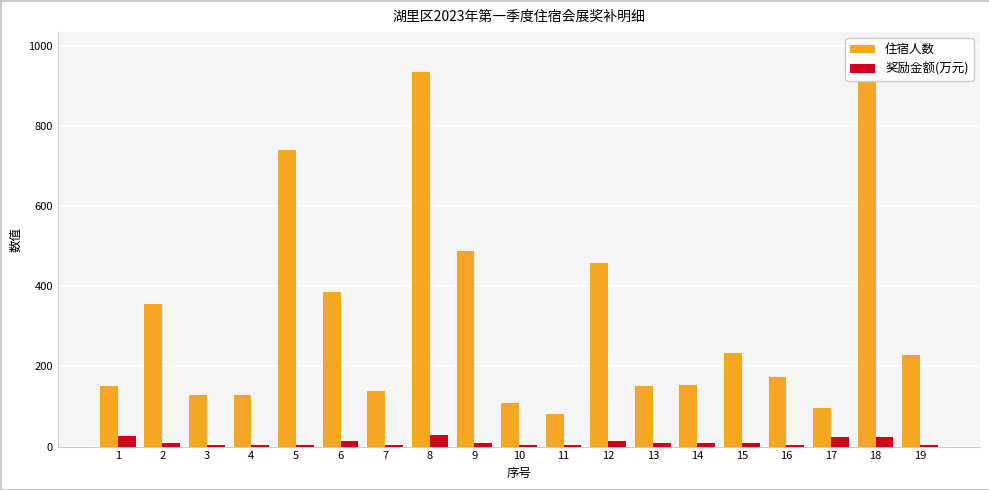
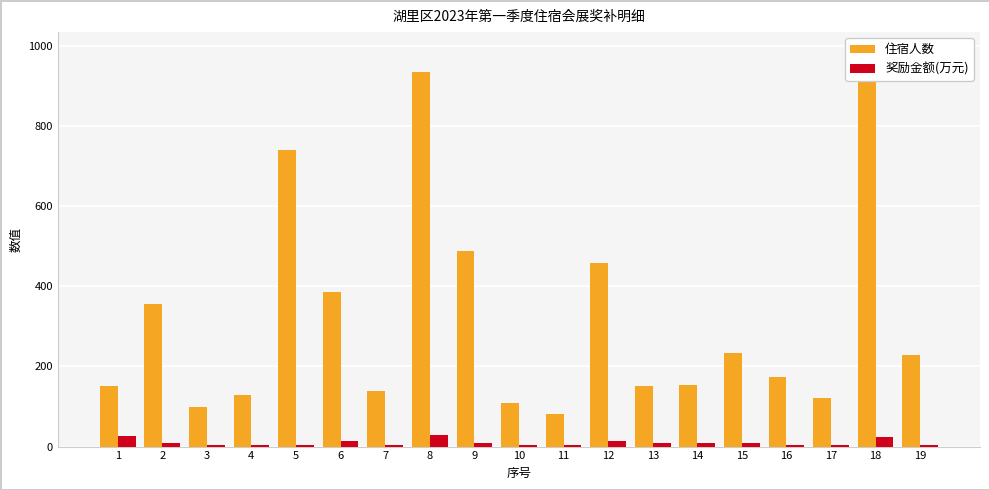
住宿人数, 3: 130 -> 100
住宿人数, 17: 100 -> 120
奖励金额(万元), 17: 30 -> 10
